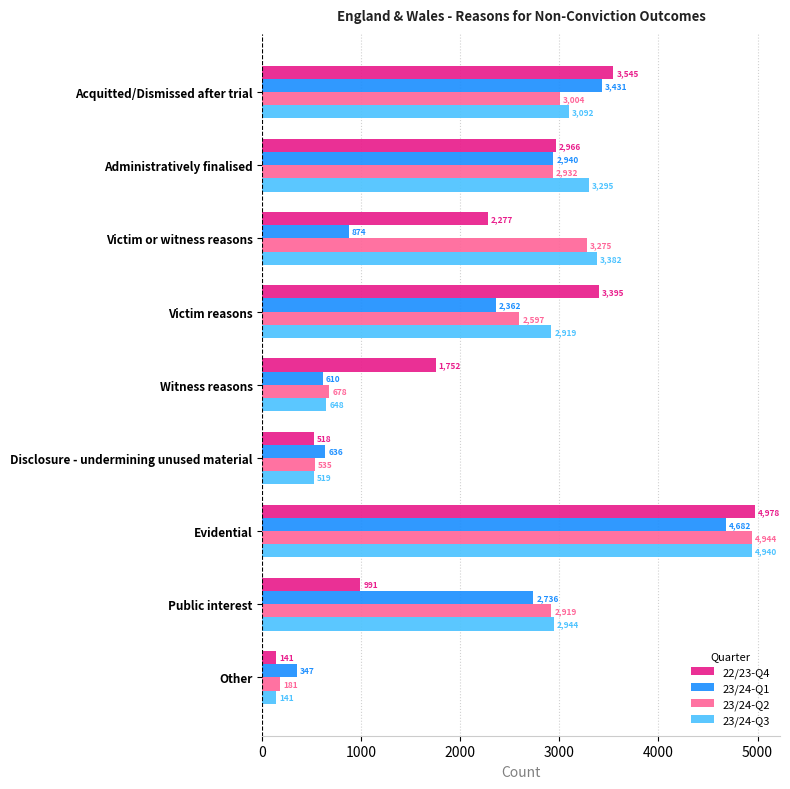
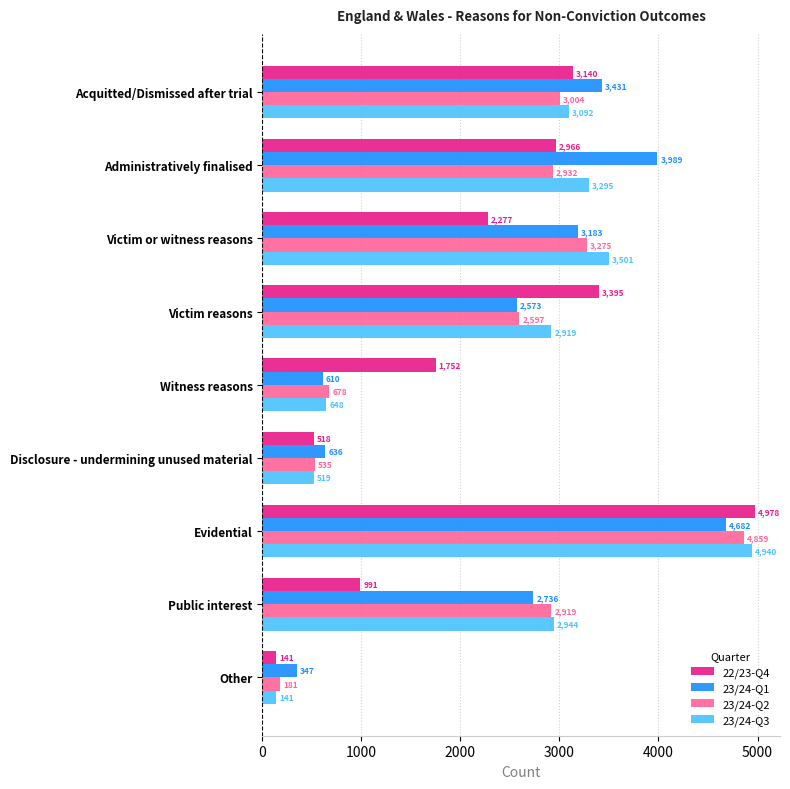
22/23-Q4, Acquitted/Dismissed after trial: 3,545 -> 3,140
23/24-Q1, Administratively finalised: 2,940 -> 3,989
23/24-Q1, Victim or witness reasons: 874 -> 3,183
23/24-Q3, Victim or witness reasons: 3,382 -> 3,501
23/24-Q1, Victim reasons: 2,362 -> 2,573
23/24-Q2, Evidential: 4,944 -> 4,859
